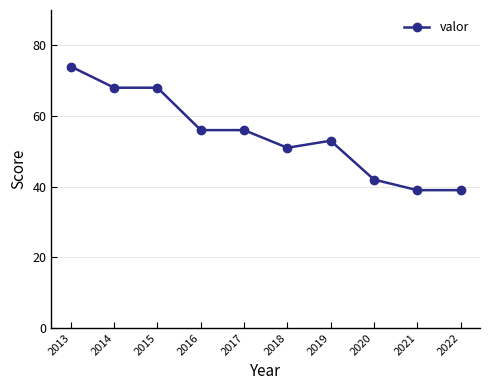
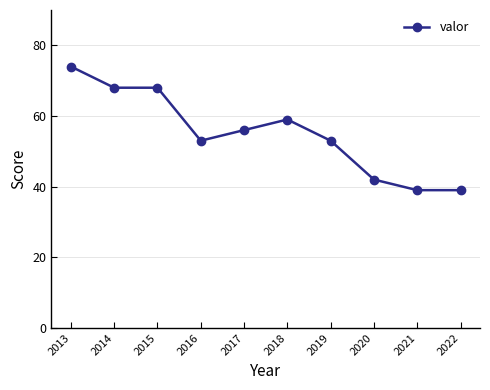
2016: 56 -> 53
2018: 51 -> 59
